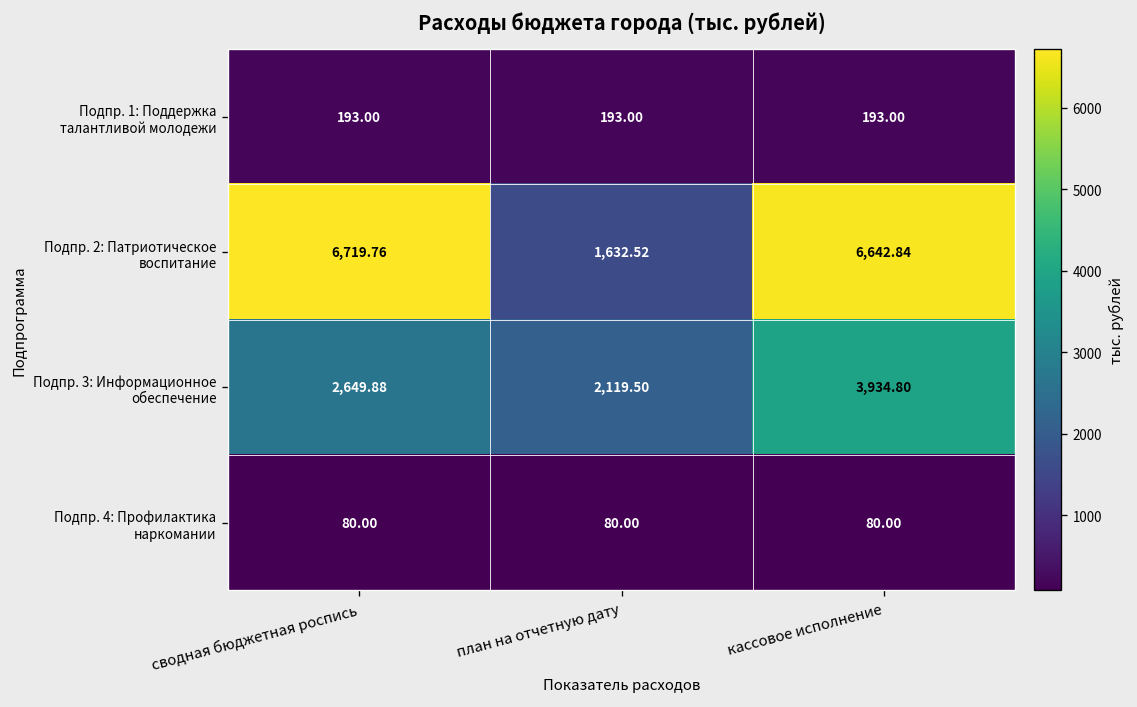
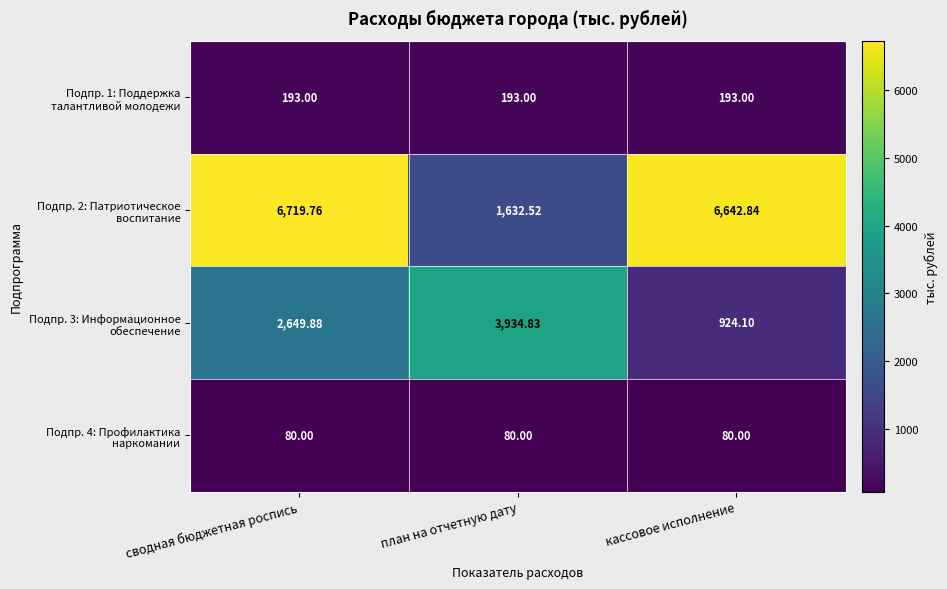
Подпр. 3: Информационное обеспечение, план на отчетную дату: 2,119.50 -> 3,934.83
Подпр. 3: Информационное обеспечение, кассовое исполнение: 3,934.80 -> 924.10
